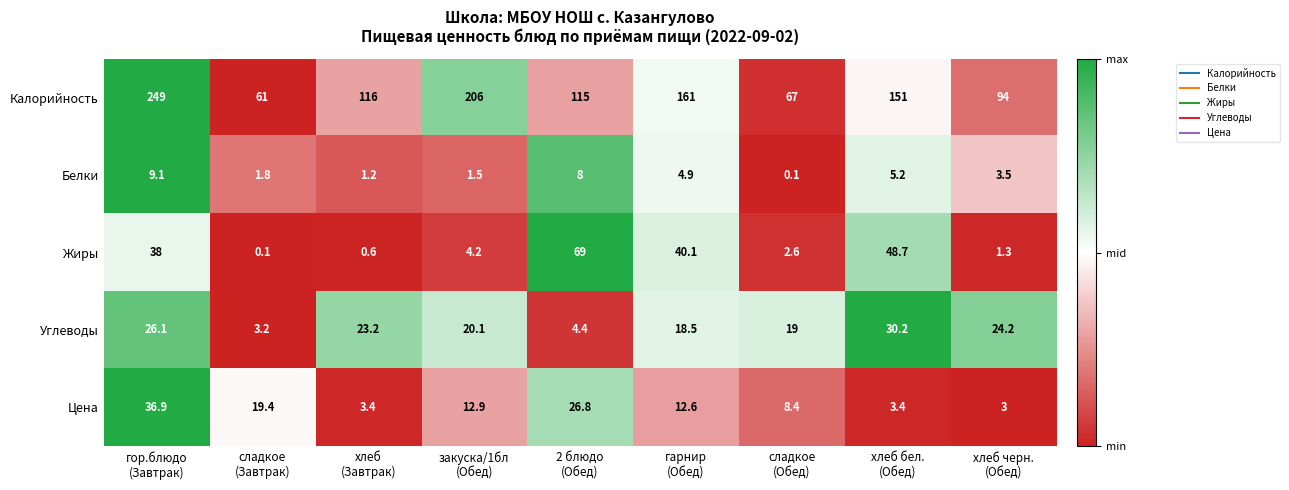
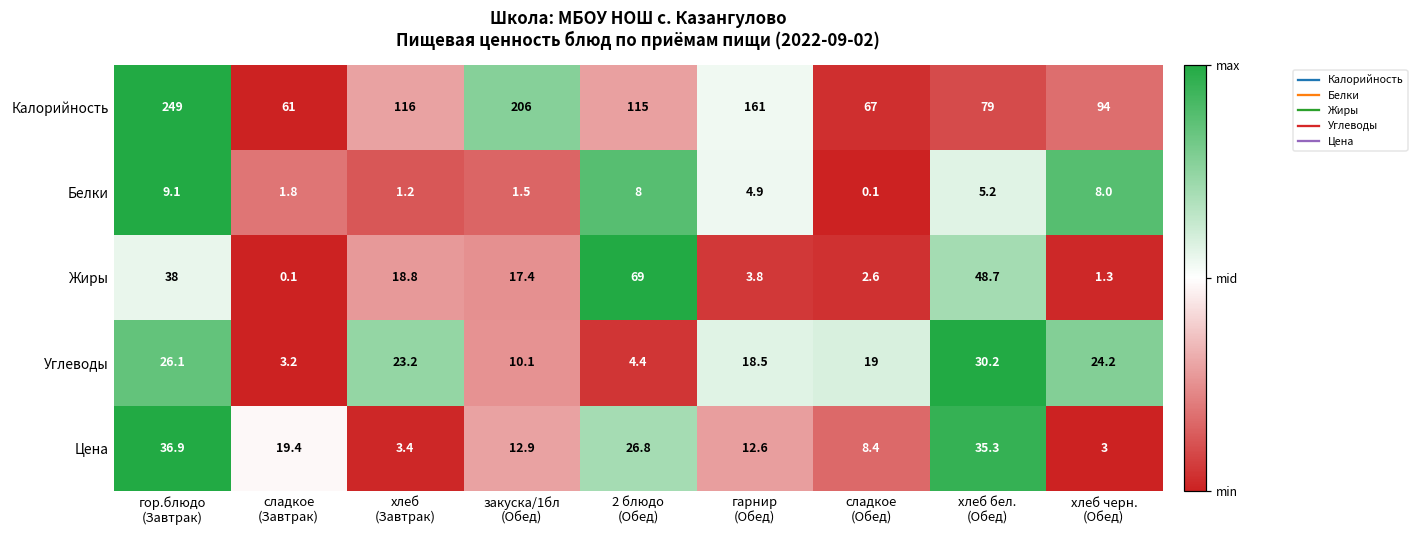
Калорийность, хлеб бел. (Обед): 151 -> 79
Белки, хлеб черн. (Обед): 3.5 -> 8.0
Жиры, хлеб (Завтрак): 0.6 -> 18.8
Жиры, закуска/1бл (Обед): 4.2 -> 17.4
Жиры, гарнир (Обед): 40.1 -> 3.8
Углеводы, закуска/1бл (Обед): 20.1 -> 10.1
Цена, хлеб бел. (Обед): 3.4 -> 35.3
